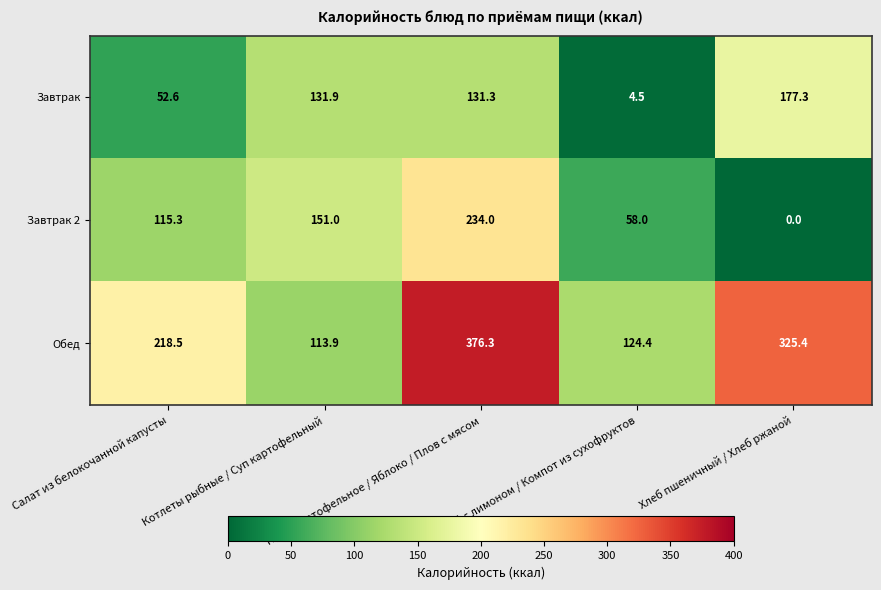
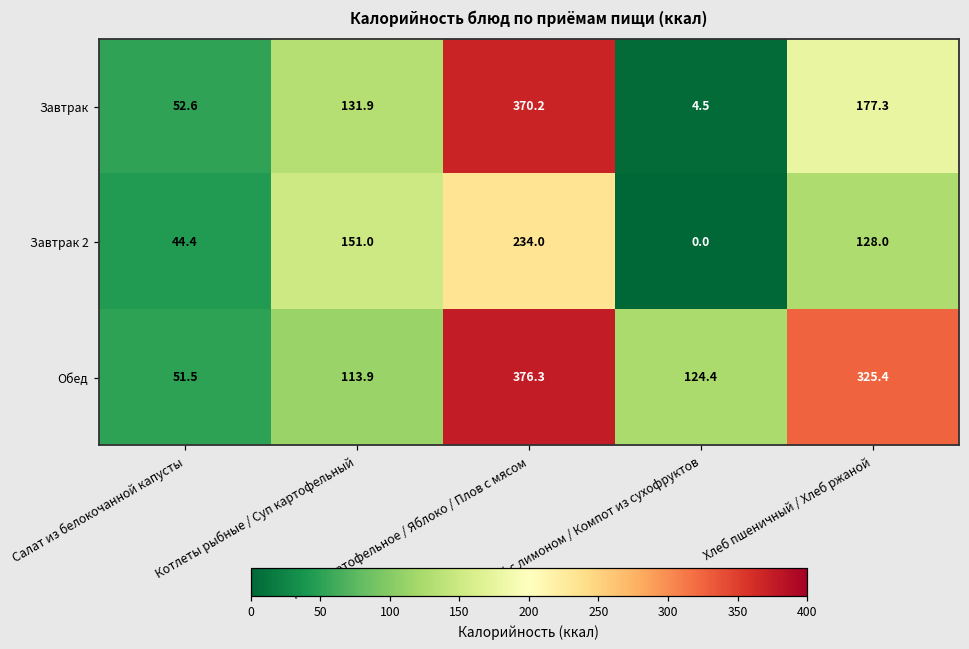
Завтрак, Пюре картофельное / Яблоко / Плов с мясом: 131.3 -> 370.2
Завтрак 2, Салат из белокочанной капусты: 115.3 -> 44.4
Завтрак 2, Чай с лимоном / Компот из сухофруктов: 58.0 -> 0.0
Завтрак 2, Хлеб пшеничный / Хлеб ржаной: 0.0 -> 128.0
Обед, Салат из белокочанной капусты: 218.5 -> 51.5
